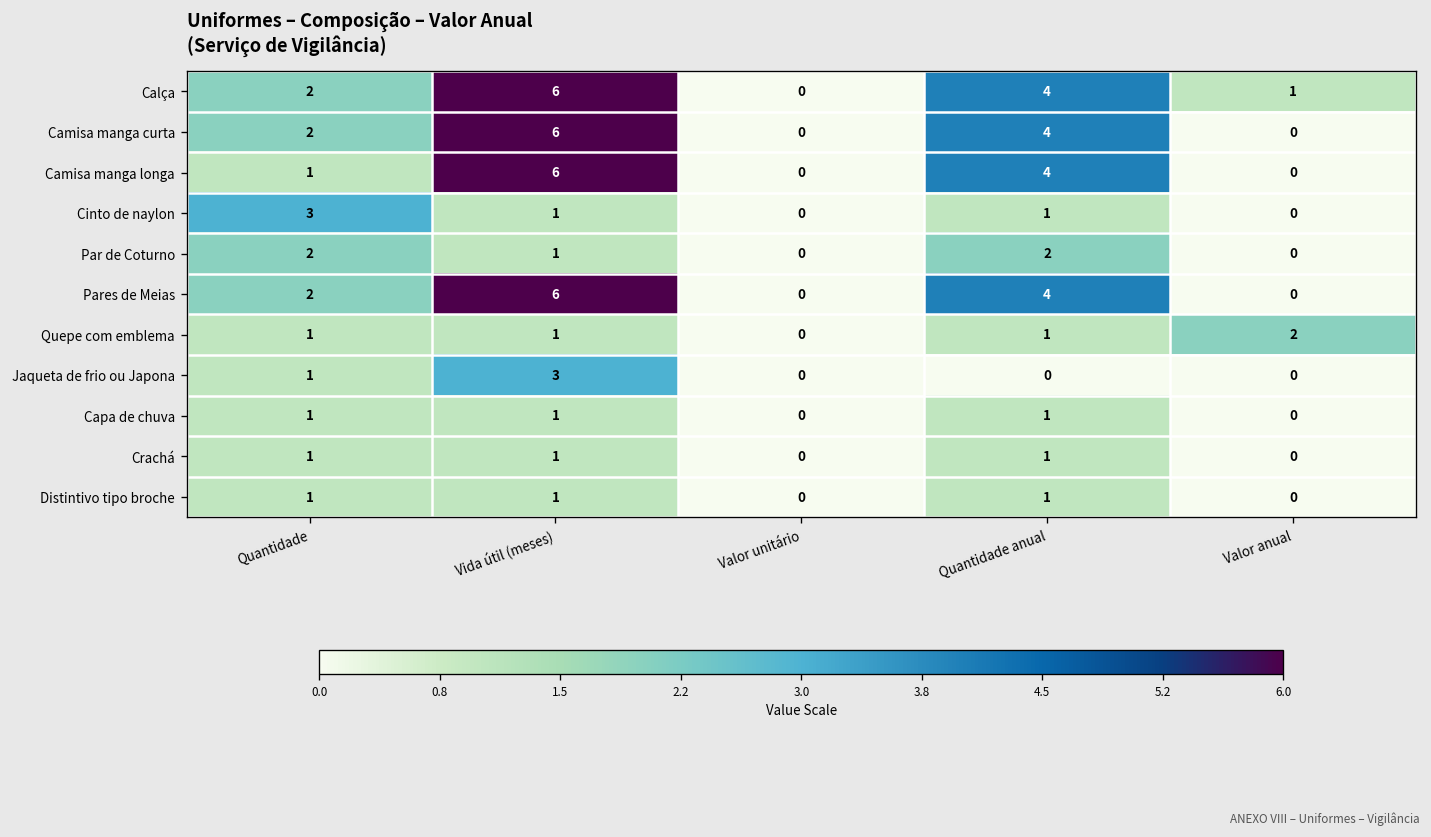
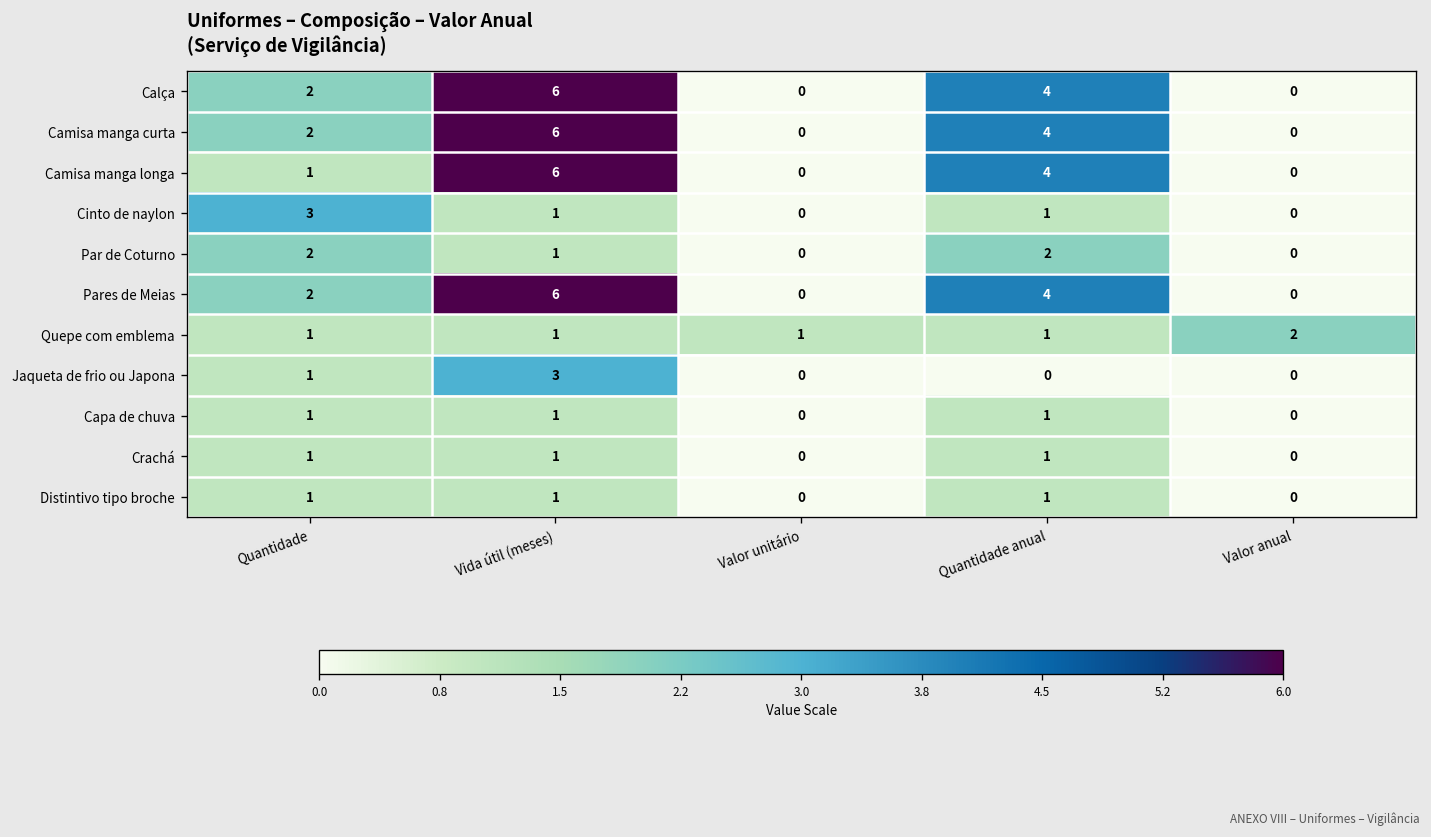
Calça, Valor anual: 1 -> 0
Quepe com emblema, Valor unitário: 0 -> 1
